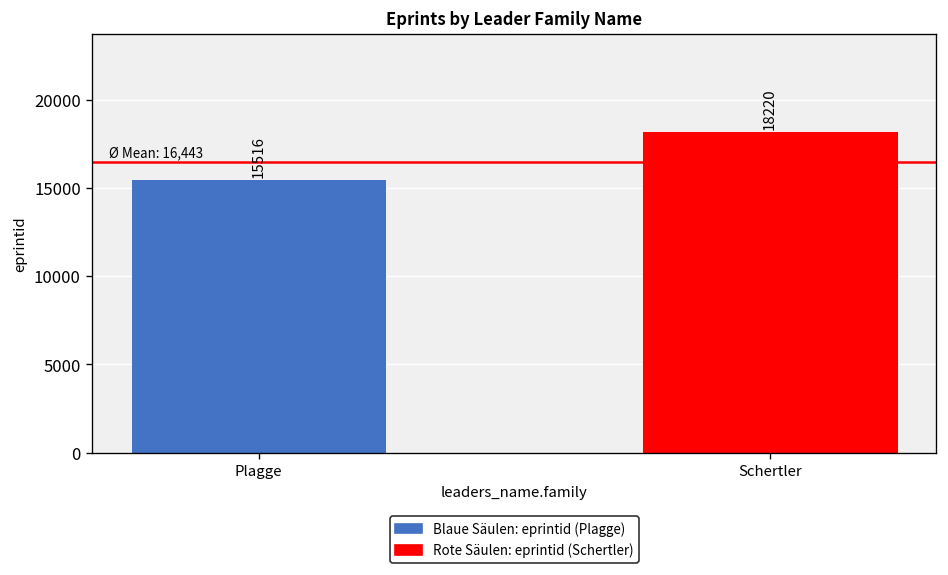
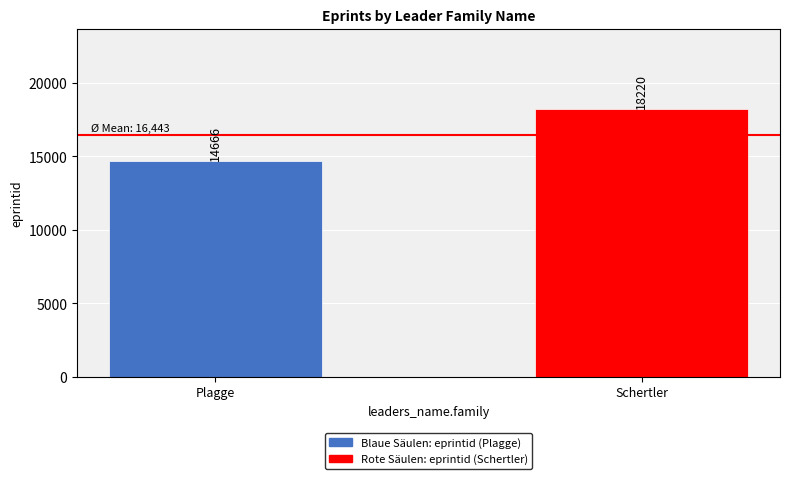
Plagge: 15516 -> 14666
